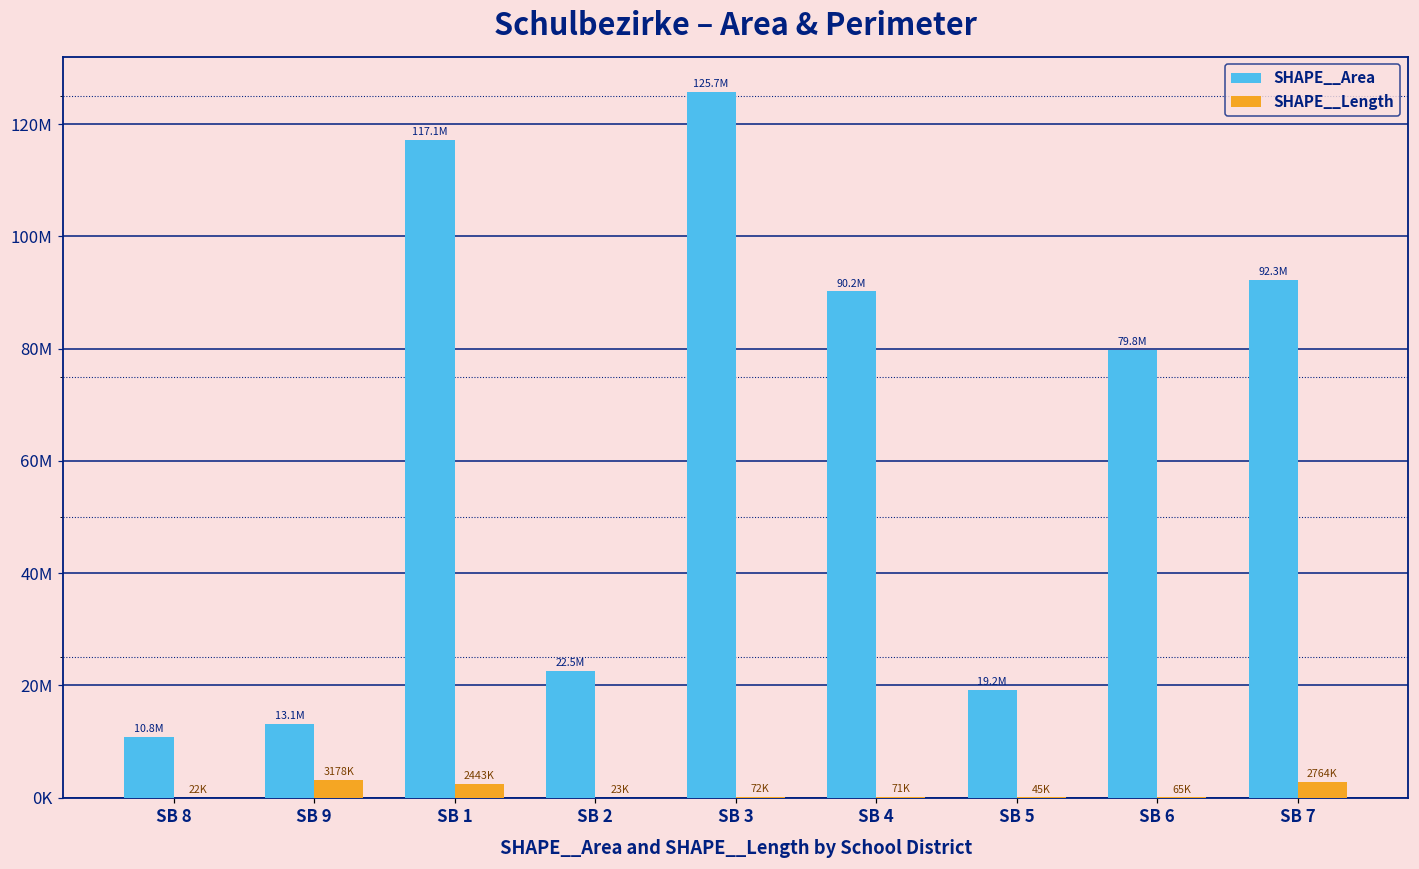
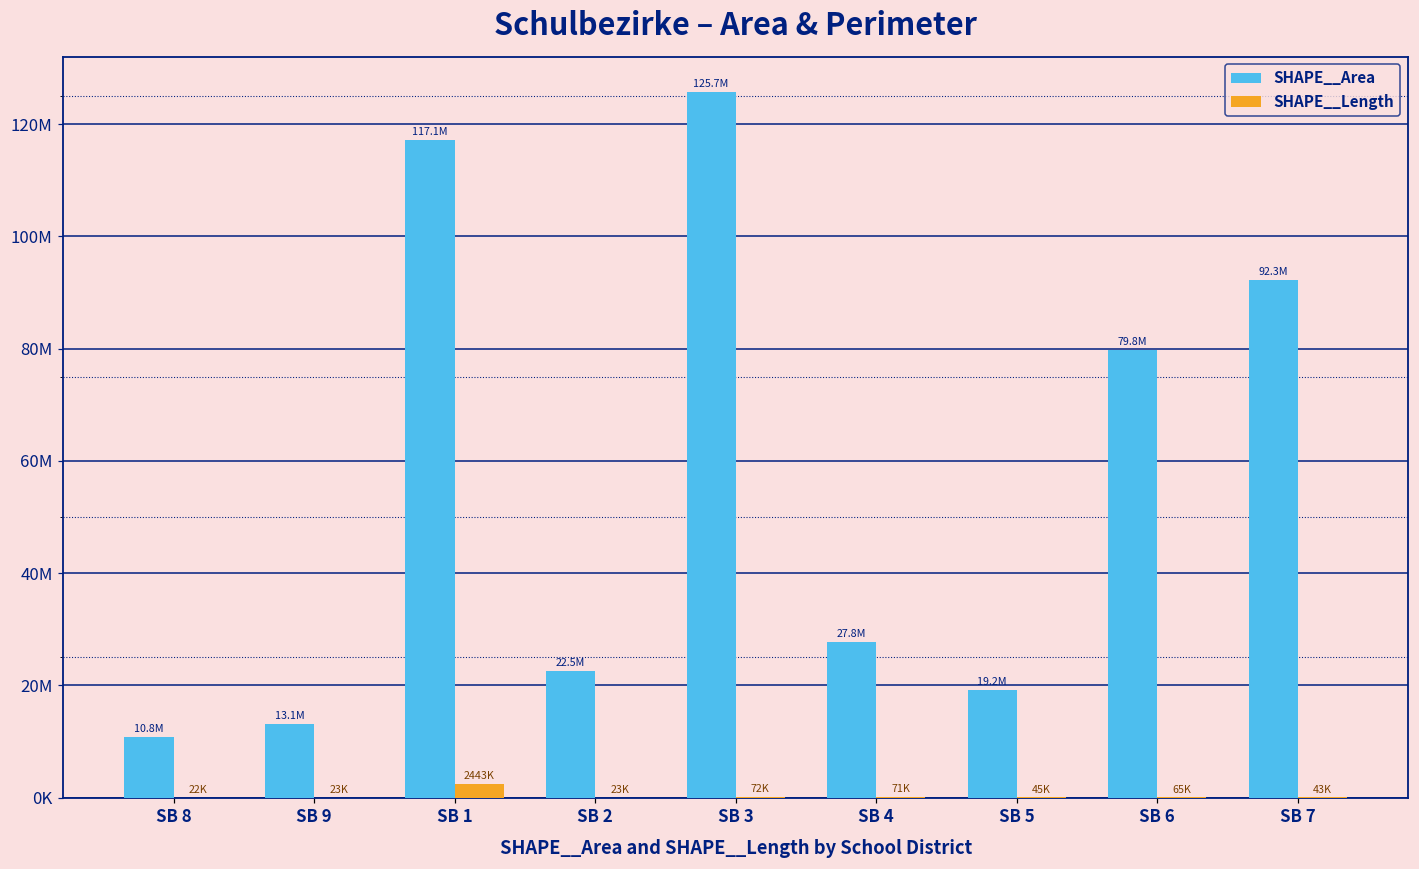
SHAPE__Length, SB 9: 3178K -> 23K
SHAPE__Area, SB 4: 90.2M -> 27.8M
SHAPE__Length, SB 7: 2764K -> 43K
